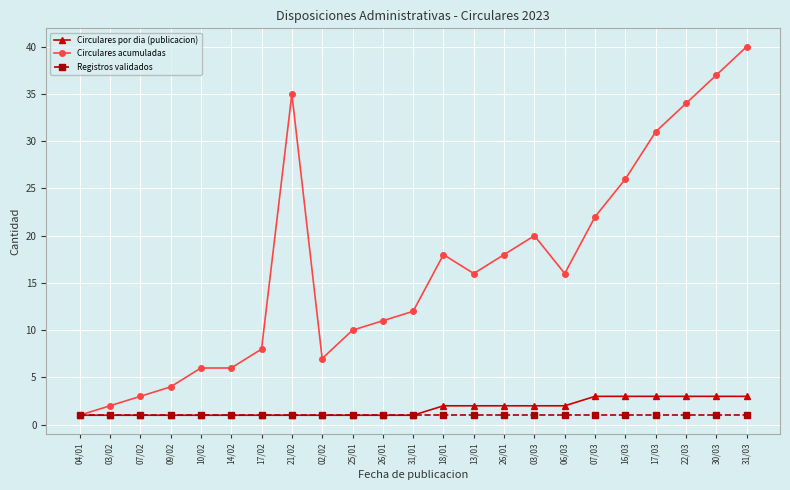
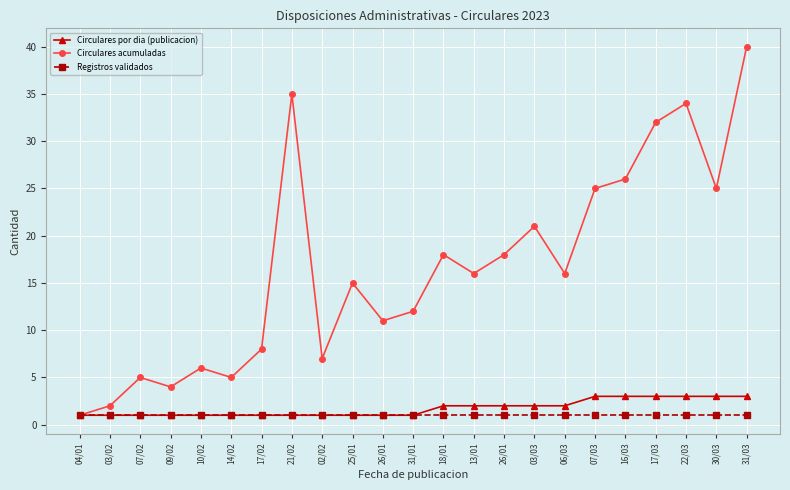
Circulares acumuladas, 07/02: 3 -> 5
Circulares acumuladas, 14/02: 6 -> 5
Circulares acumuladas, 25/01: 10 -> 15
Circulares acumuladas, 03/03: 20 -> 21
Circulares acumuladas, 07/03: 22 -> 25
Circulares acumuladas, 17/03: 31 -> 32
Circulares acumuladas, 30/03: 37 -> 25
